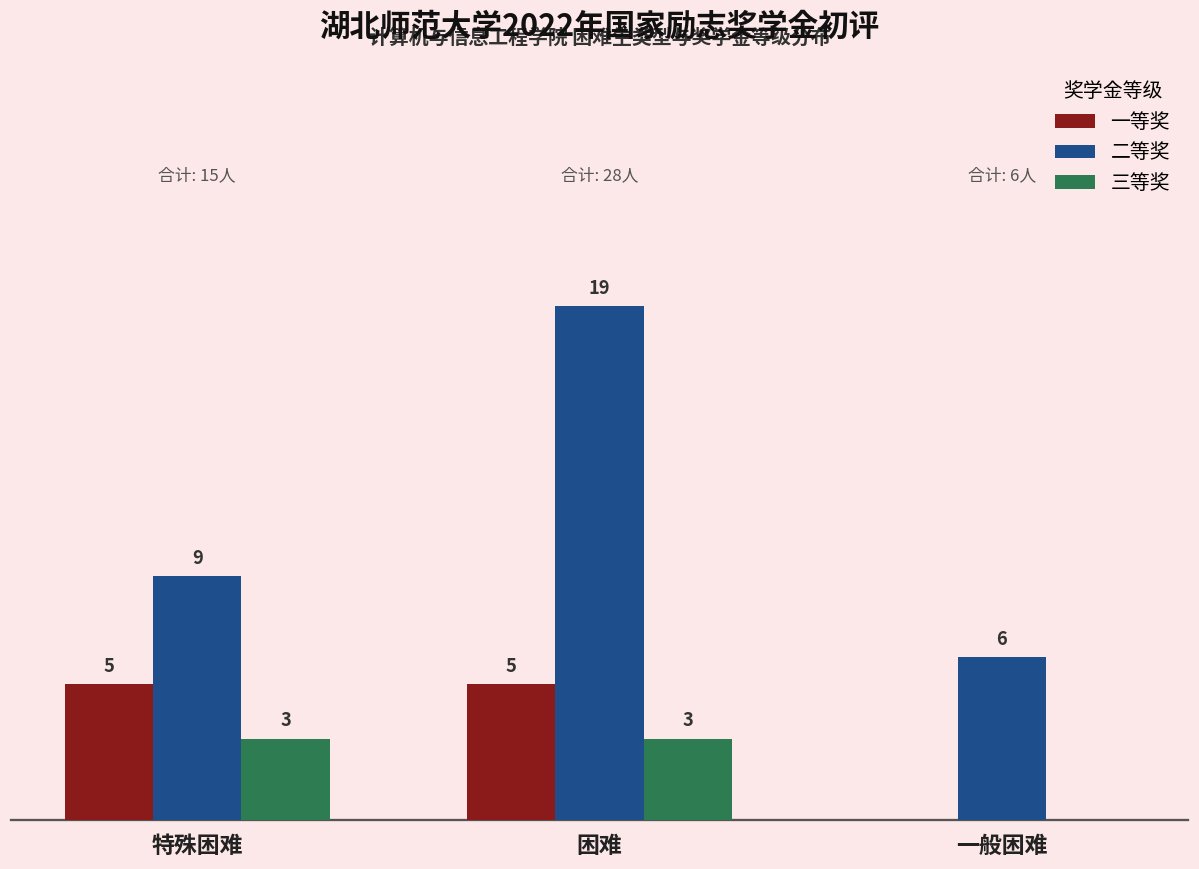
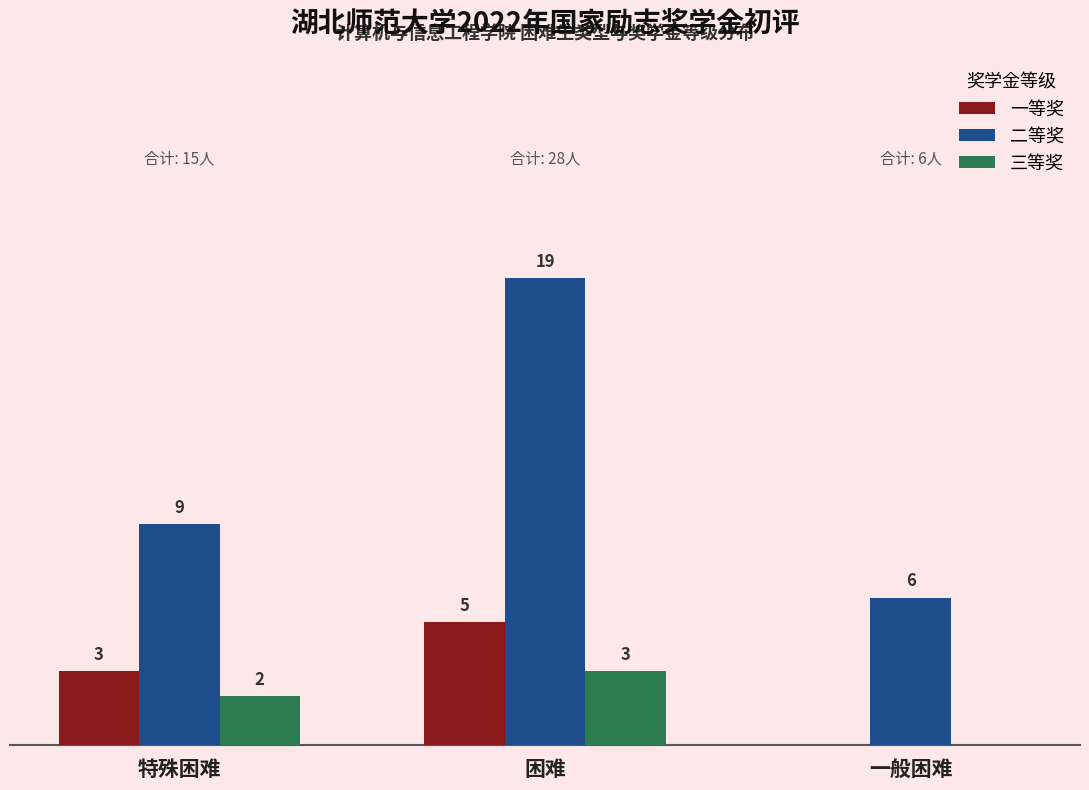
一等奖, 特殊困难: 5 -> 3
三等奖, 特殊困难: 3 -> 2
